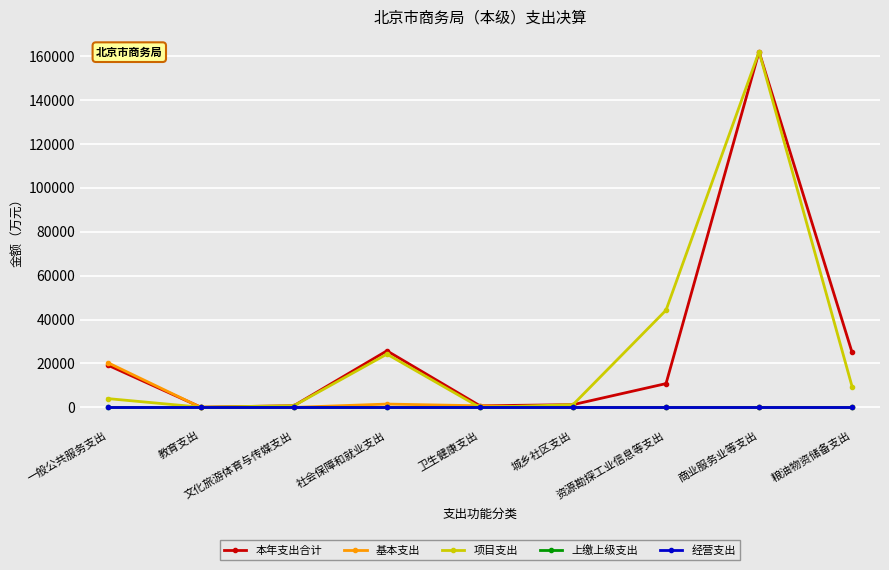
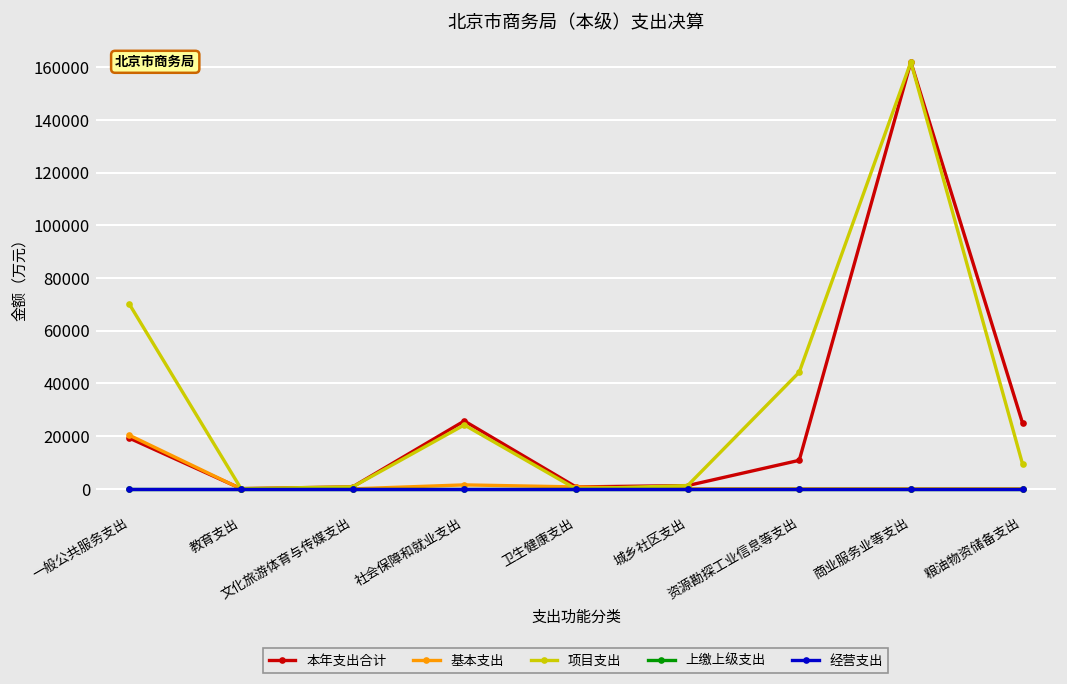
项目支出, 一般公共服务支出: 4000 -> 70000
